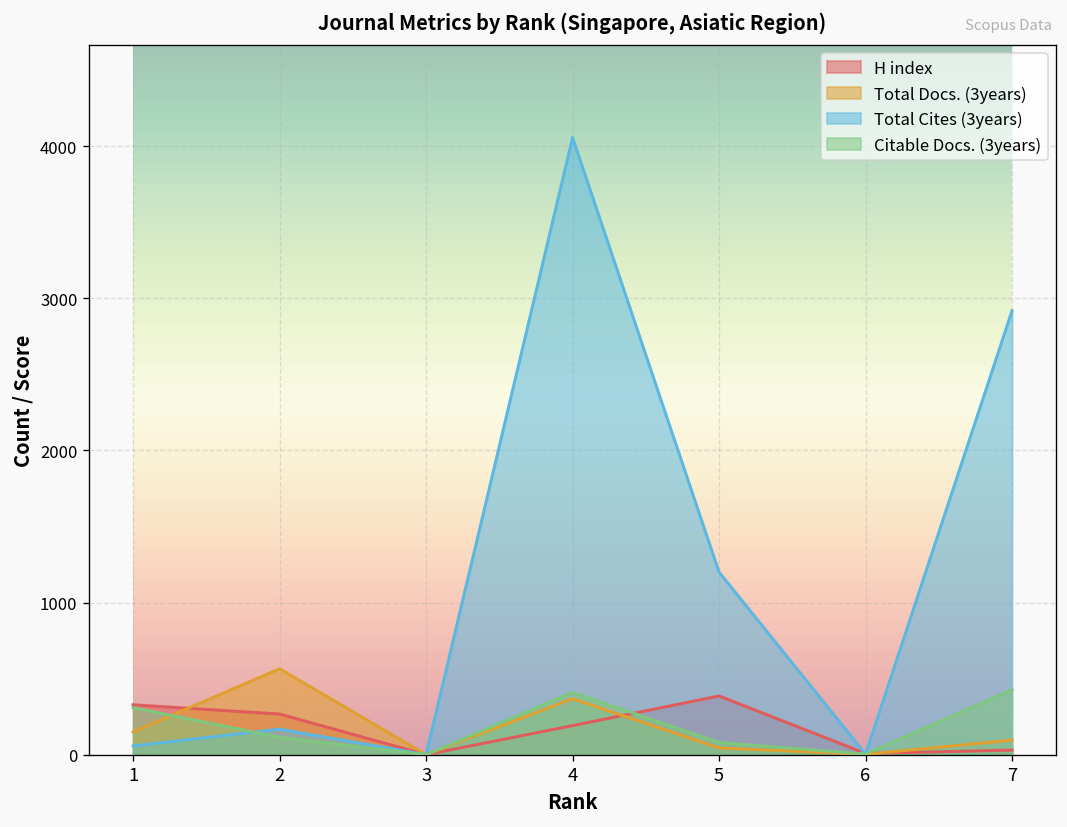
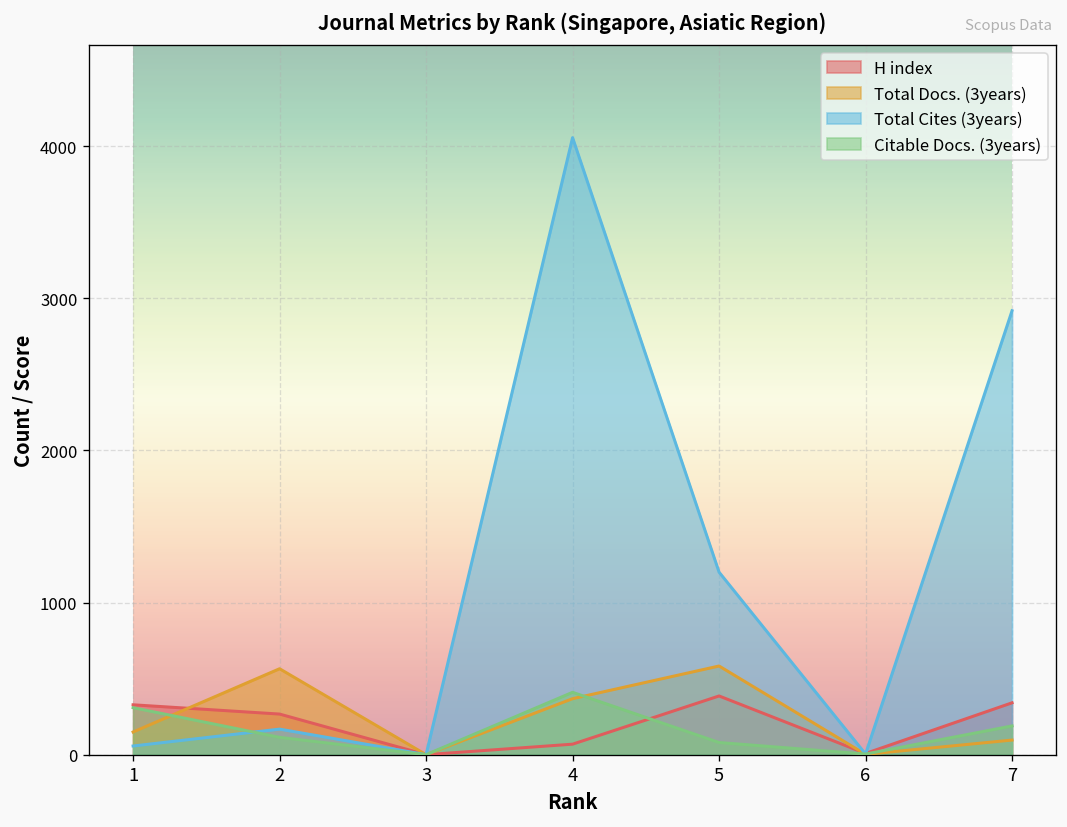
H index, 4: 190 -> 70
Total Docs. (3years), 5: 40 -> 580
H index, 7: 30 -> 340
Citable Docs. (3years), 7: 430 -> 190
